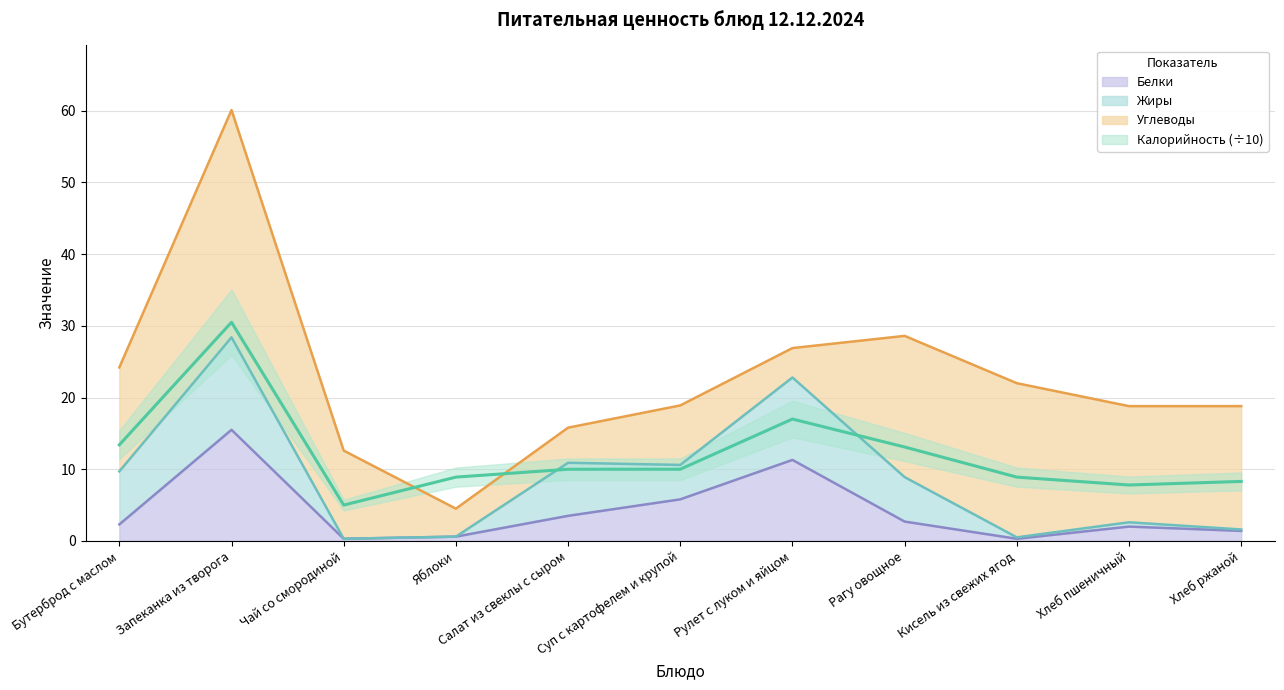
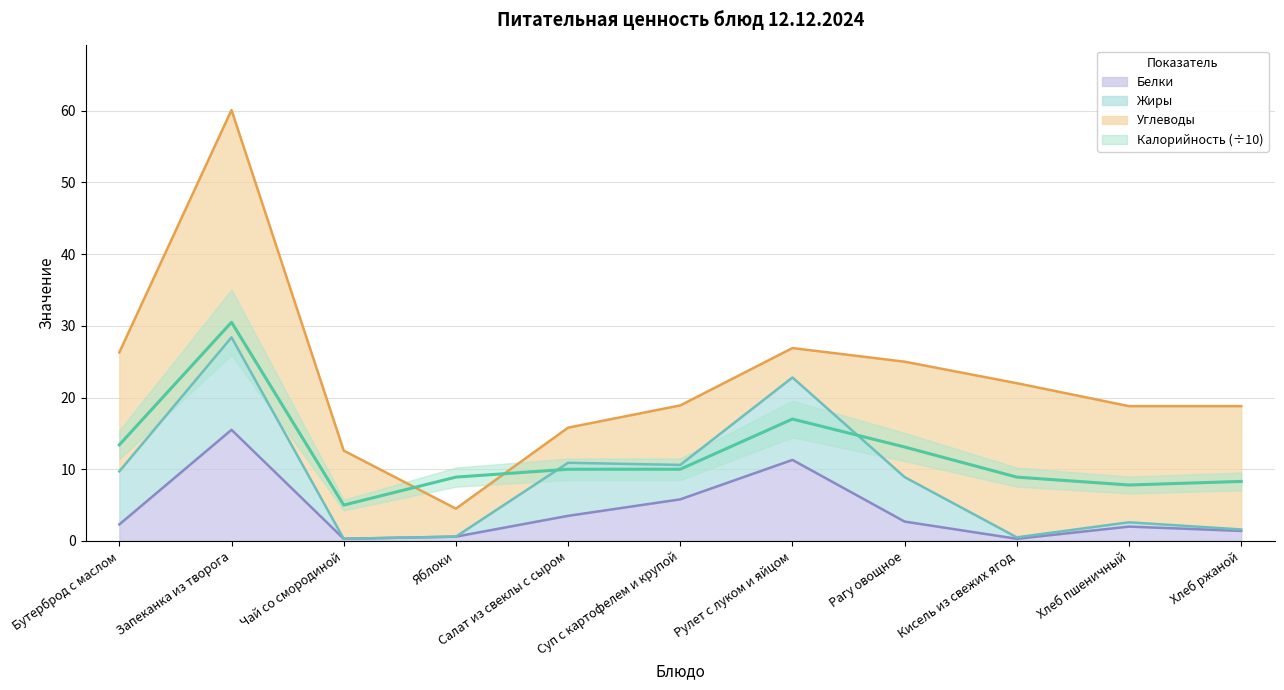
Углеводы, Бутерброд с маслом: 15 -> 17
Углеводы, Рагу овощное: 20 -> 16
